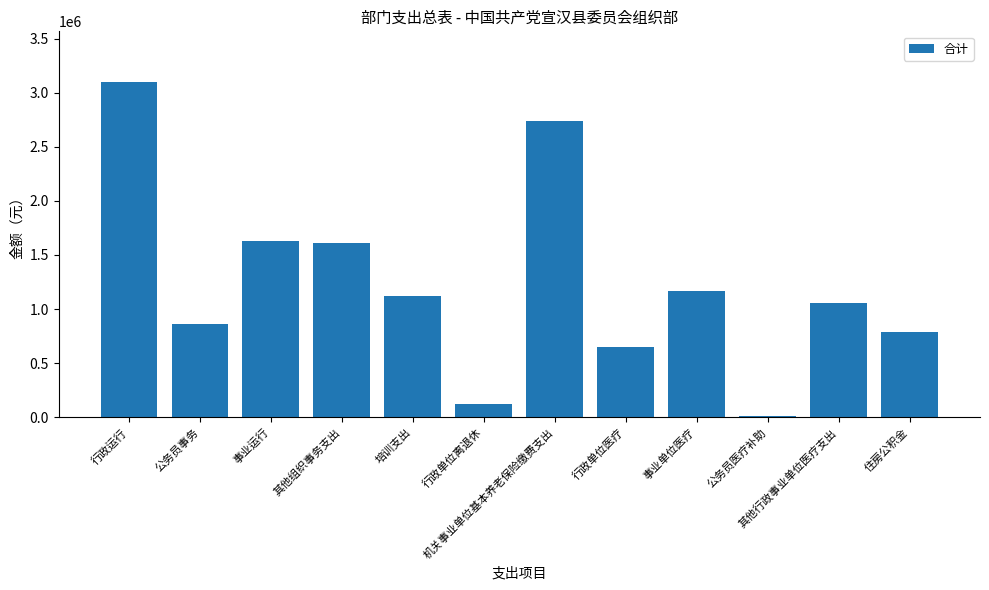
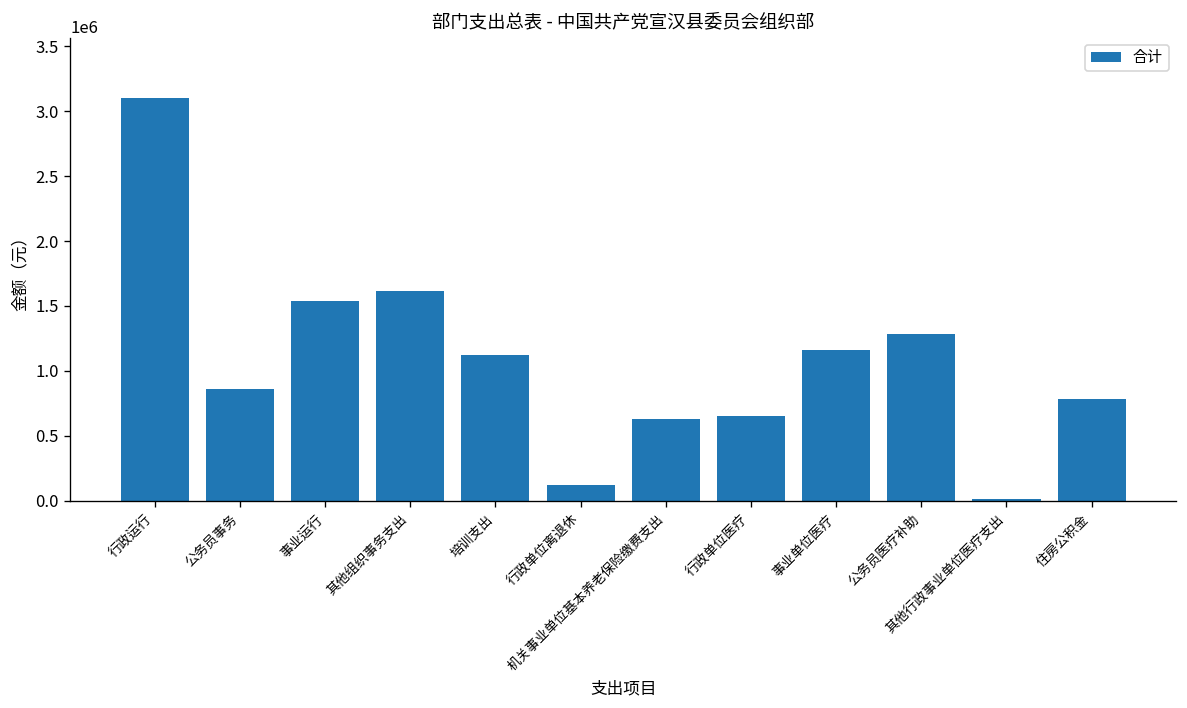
事业运行: 1620000 -> 1540000
机关事业单位基本养老保险缴费支出: 2730000 -> 630000
公务员医疗补助: 20000 -> 1290000
其他行政事业单位医疗支出: 1050000 -> 10000
